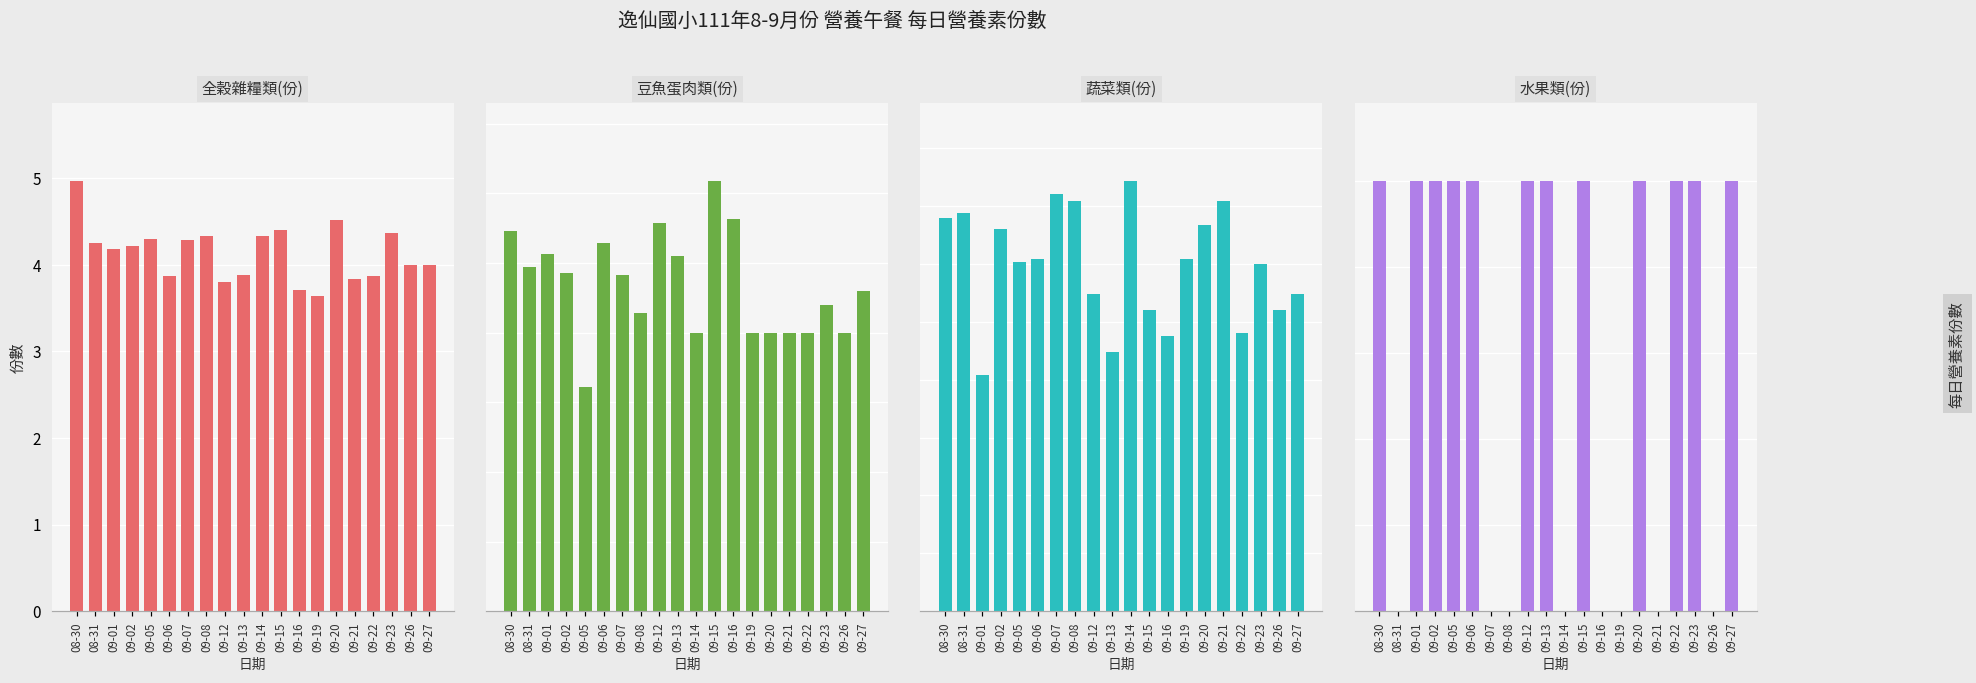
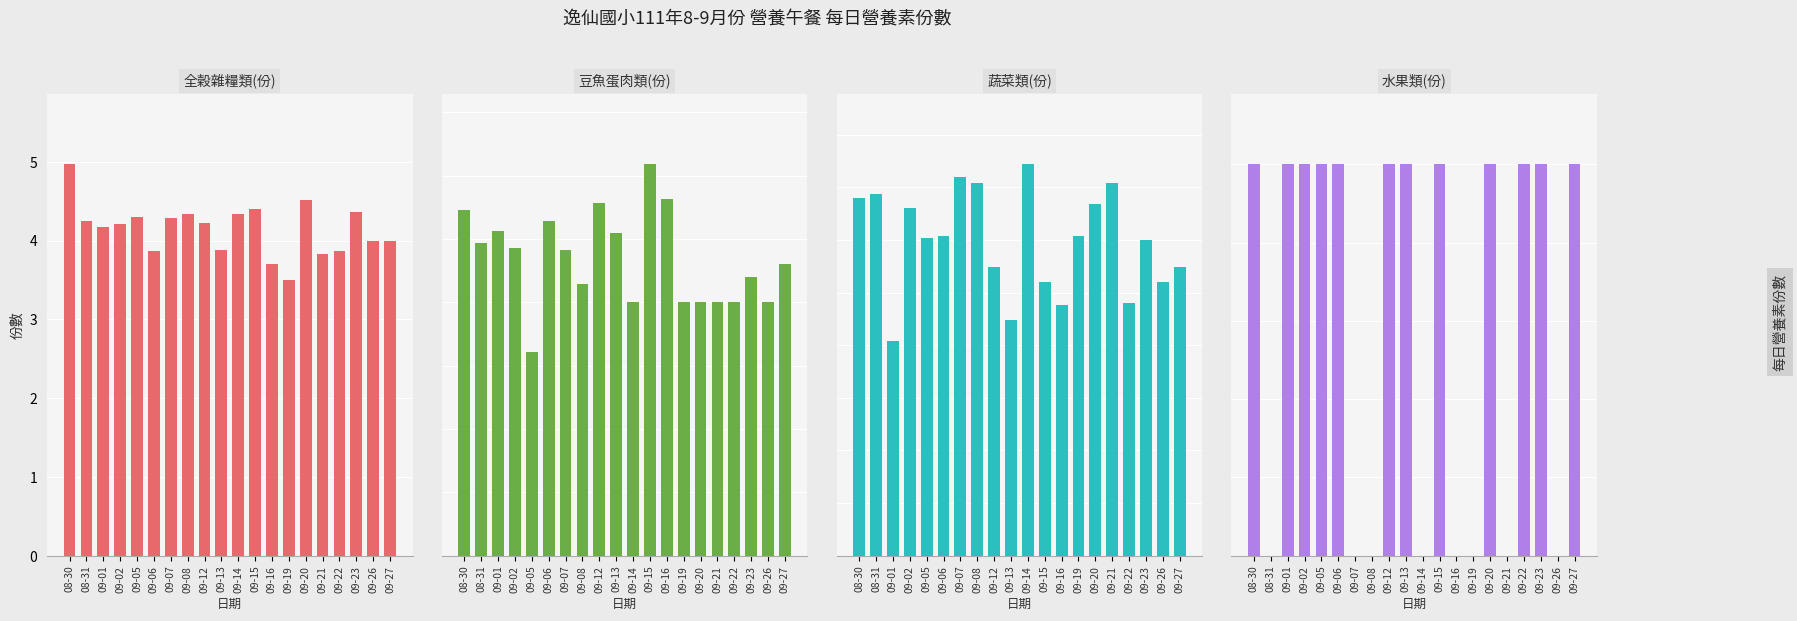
全穀雜糧類(份), 09-12: 3.8 -> 4.2
全穀雜糧類(份), 09-19: 3.6 -> 3.5
